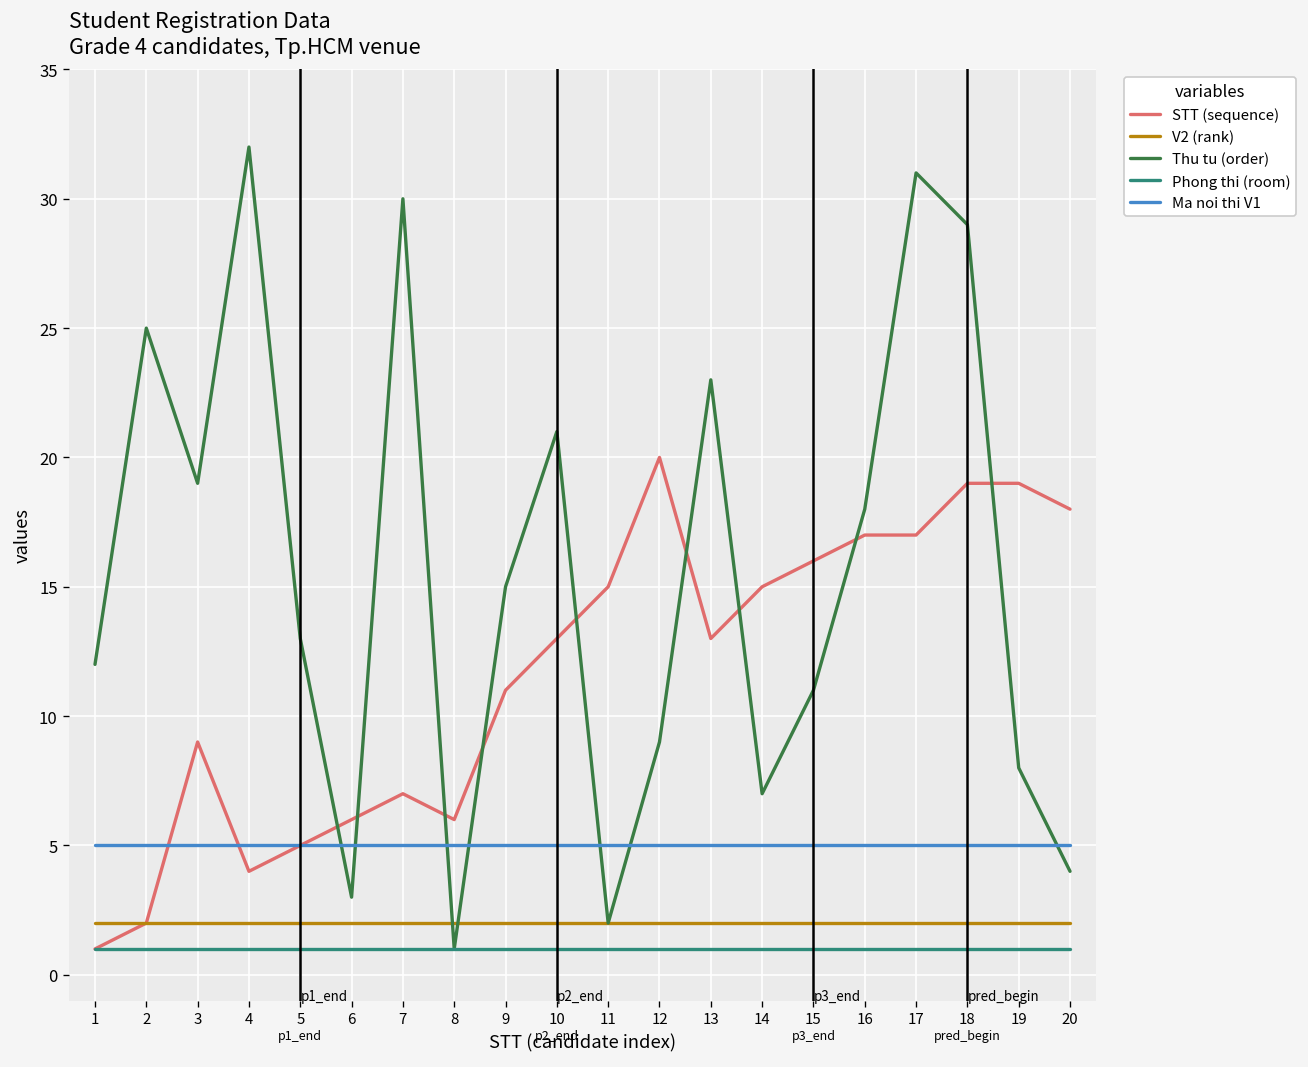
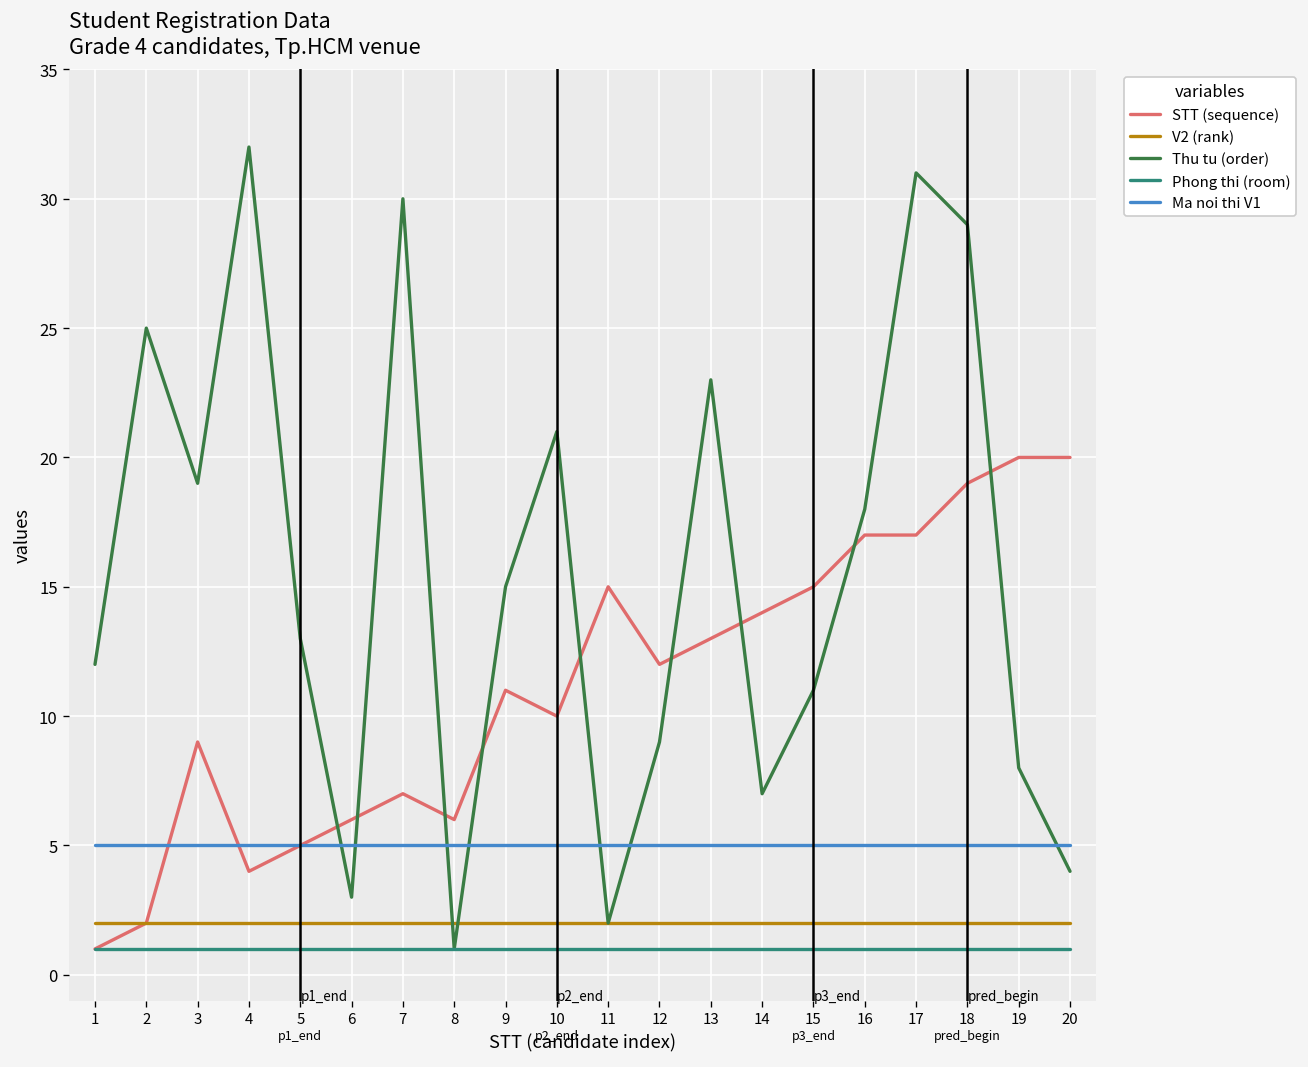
STT (sequence), 10: 13 -> 10
STT (sequence), 12: 20 -> 12
STT (sequence), 14: 15 -> 14
STT (sequence), 15: 16 -> 15
STT (sequence), 19: 19 -> 20
STT (sequence), 20: 18 -> 20
